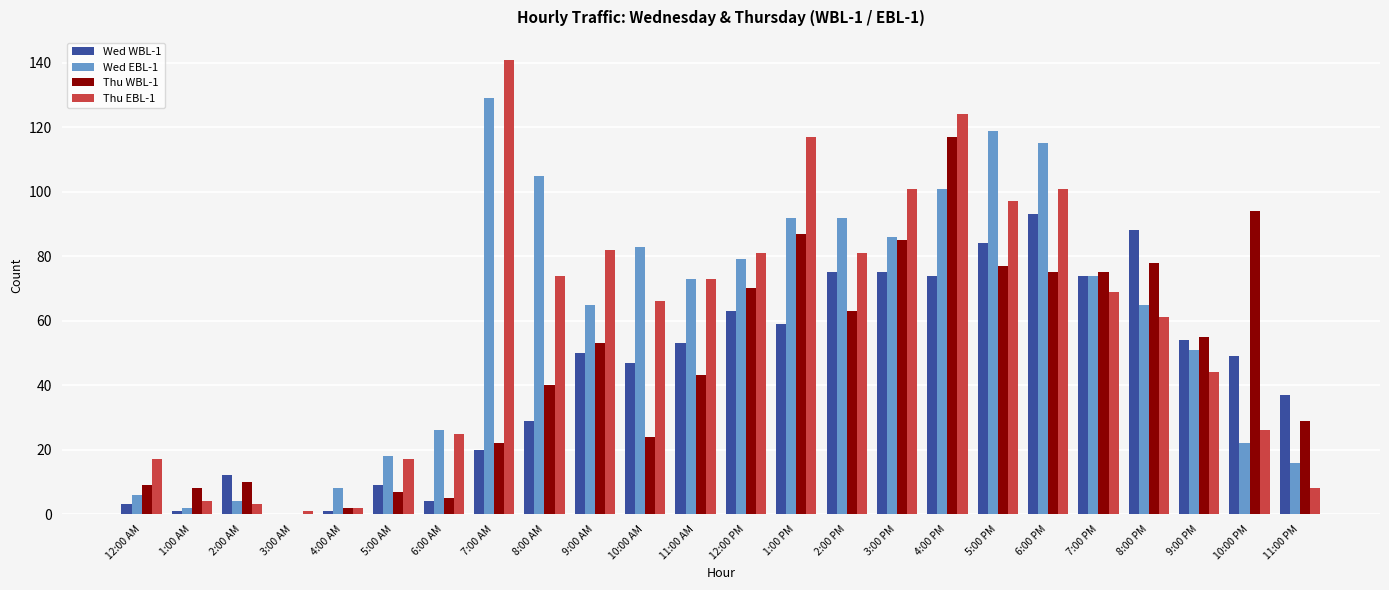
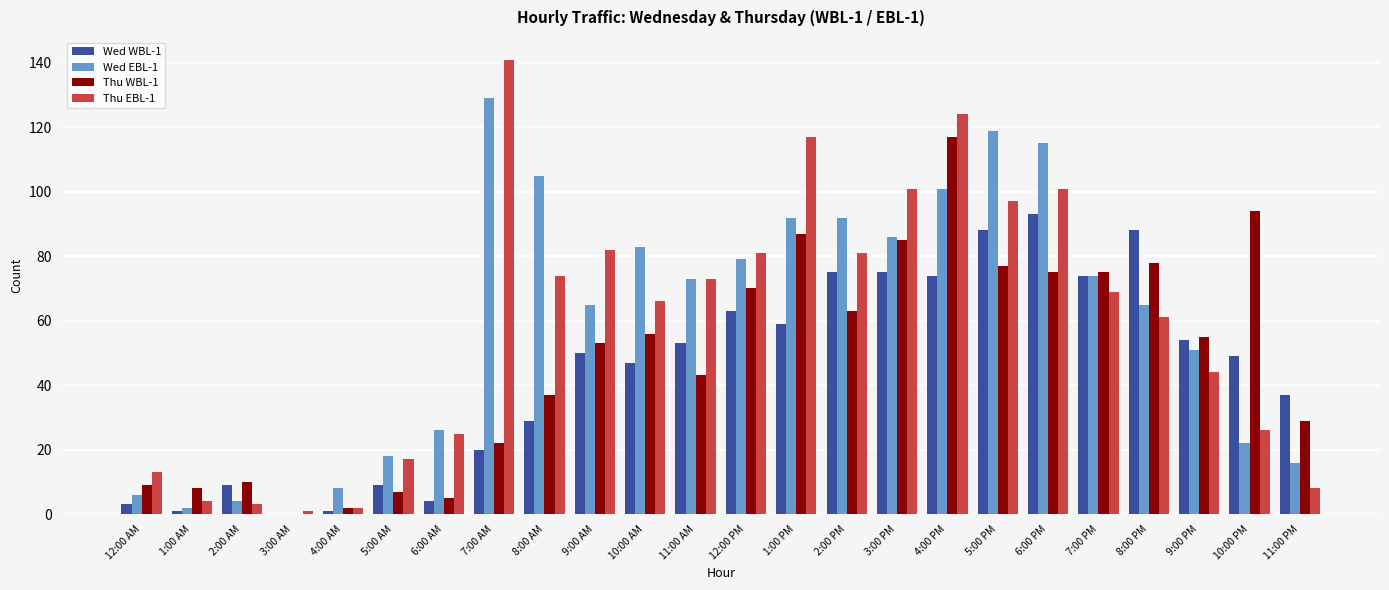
Thu EBL-1, 12:00 AM: 17 -> 13
Wed WBL-1, 2:00 AM: 12 -> 9
Thu WBL-1, 8:00 AM: 40 -> 37
Thu WBL-1, 10:00 AM: 24 -> 56
Wed WBL-1, 5:00 PM: 84 -> 88
